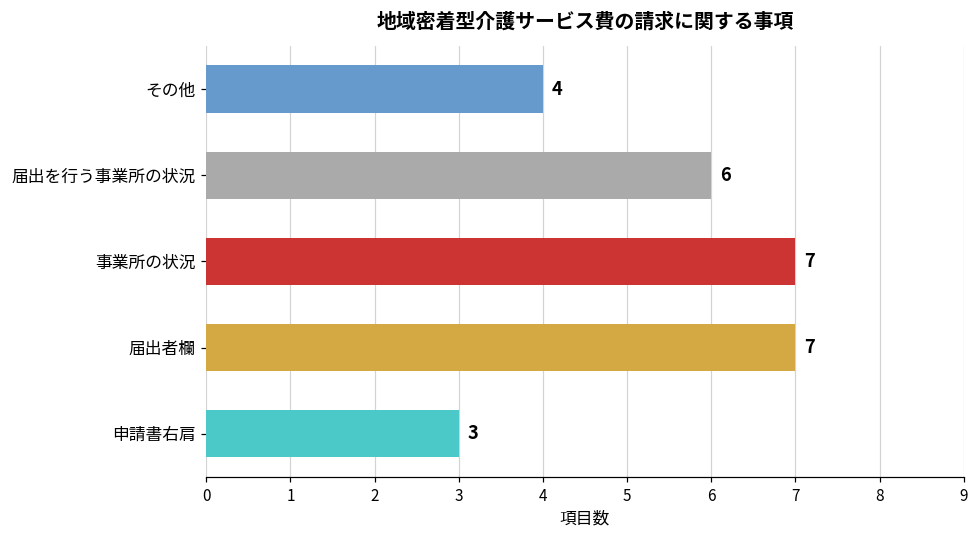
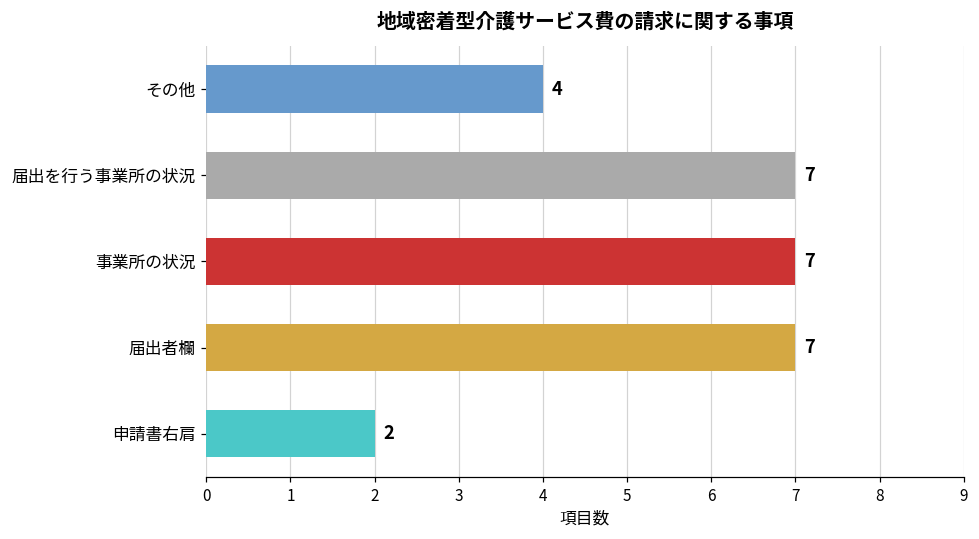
届出を行う事業所の状況: 6 -> 7
申請書右肩: 3 -> 2
